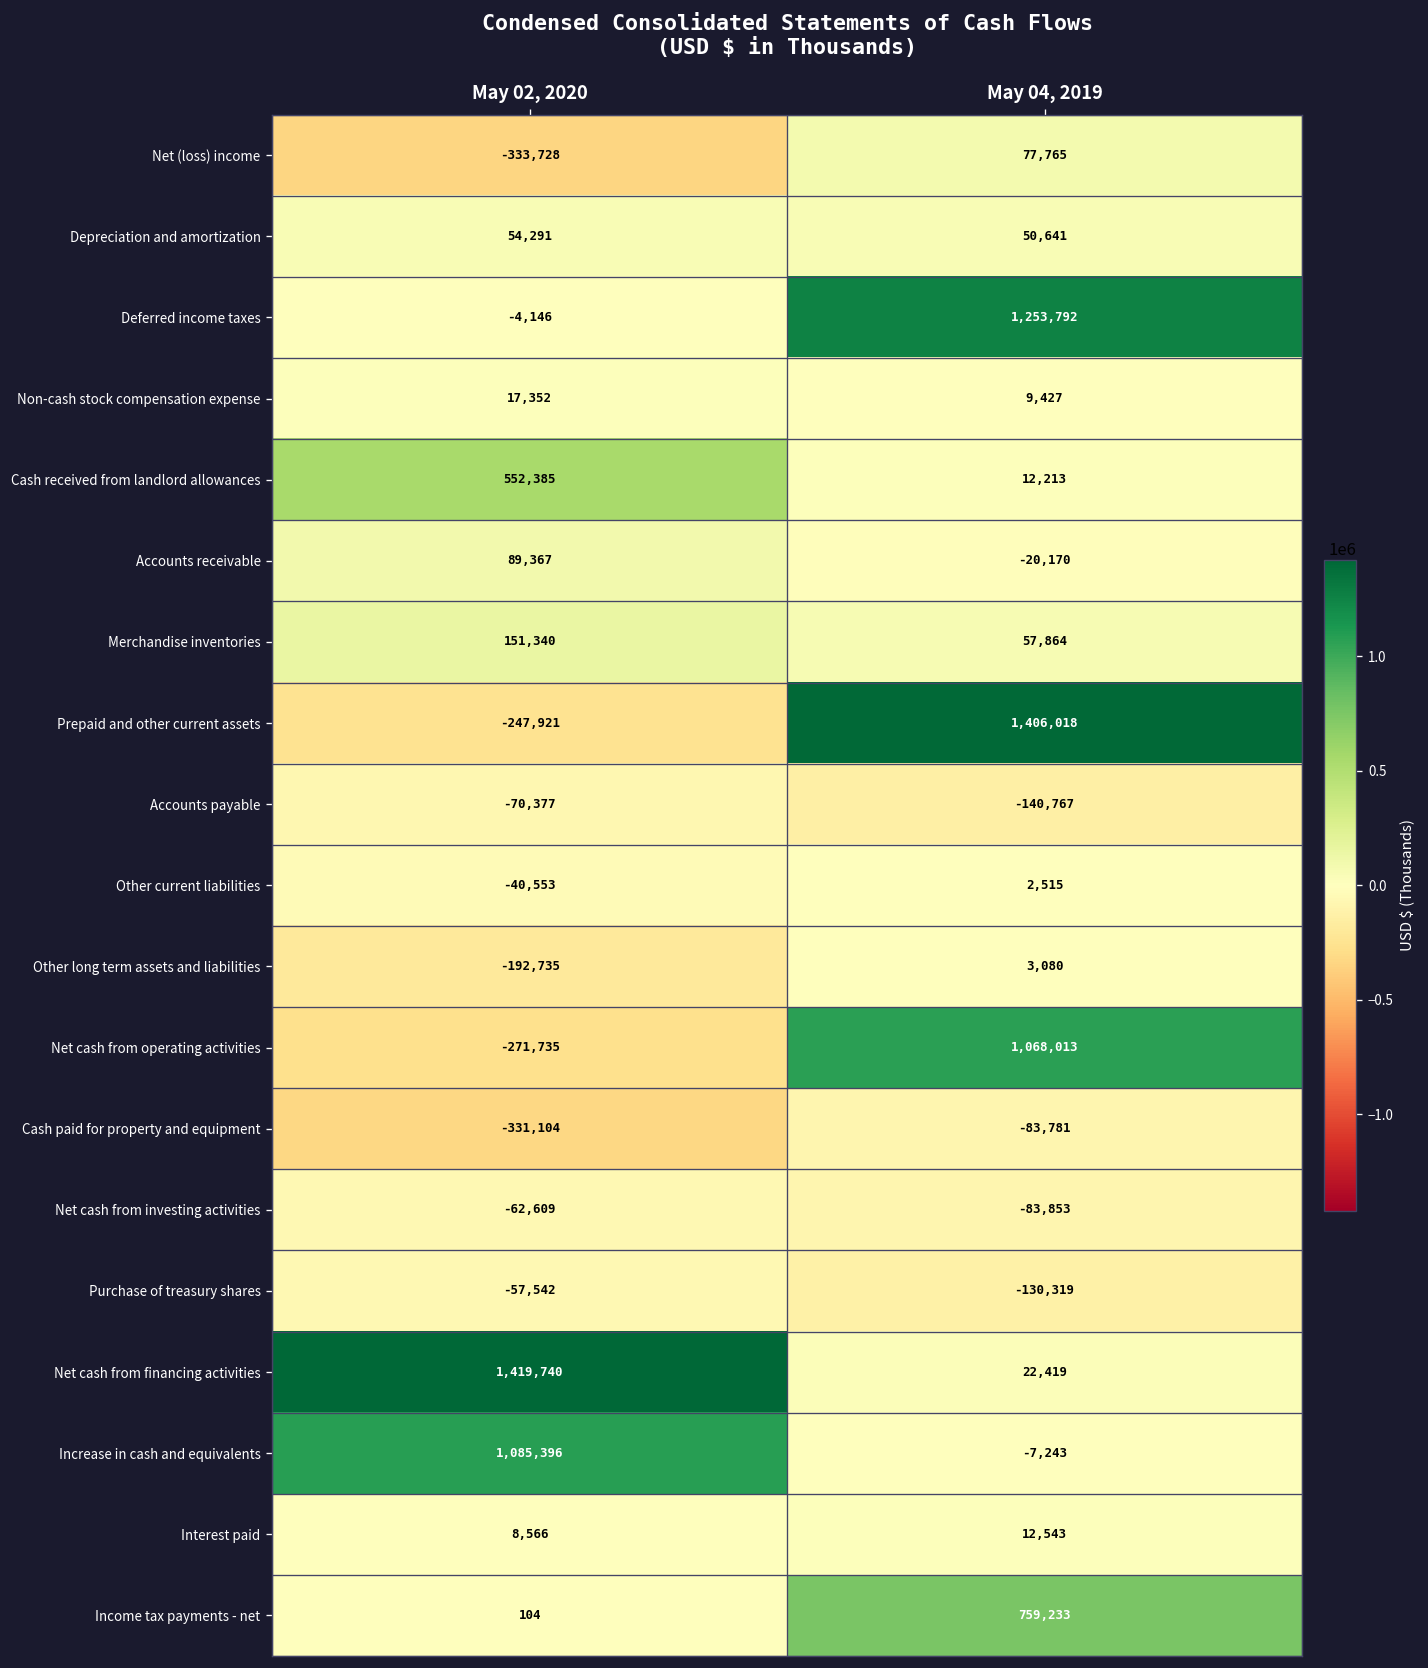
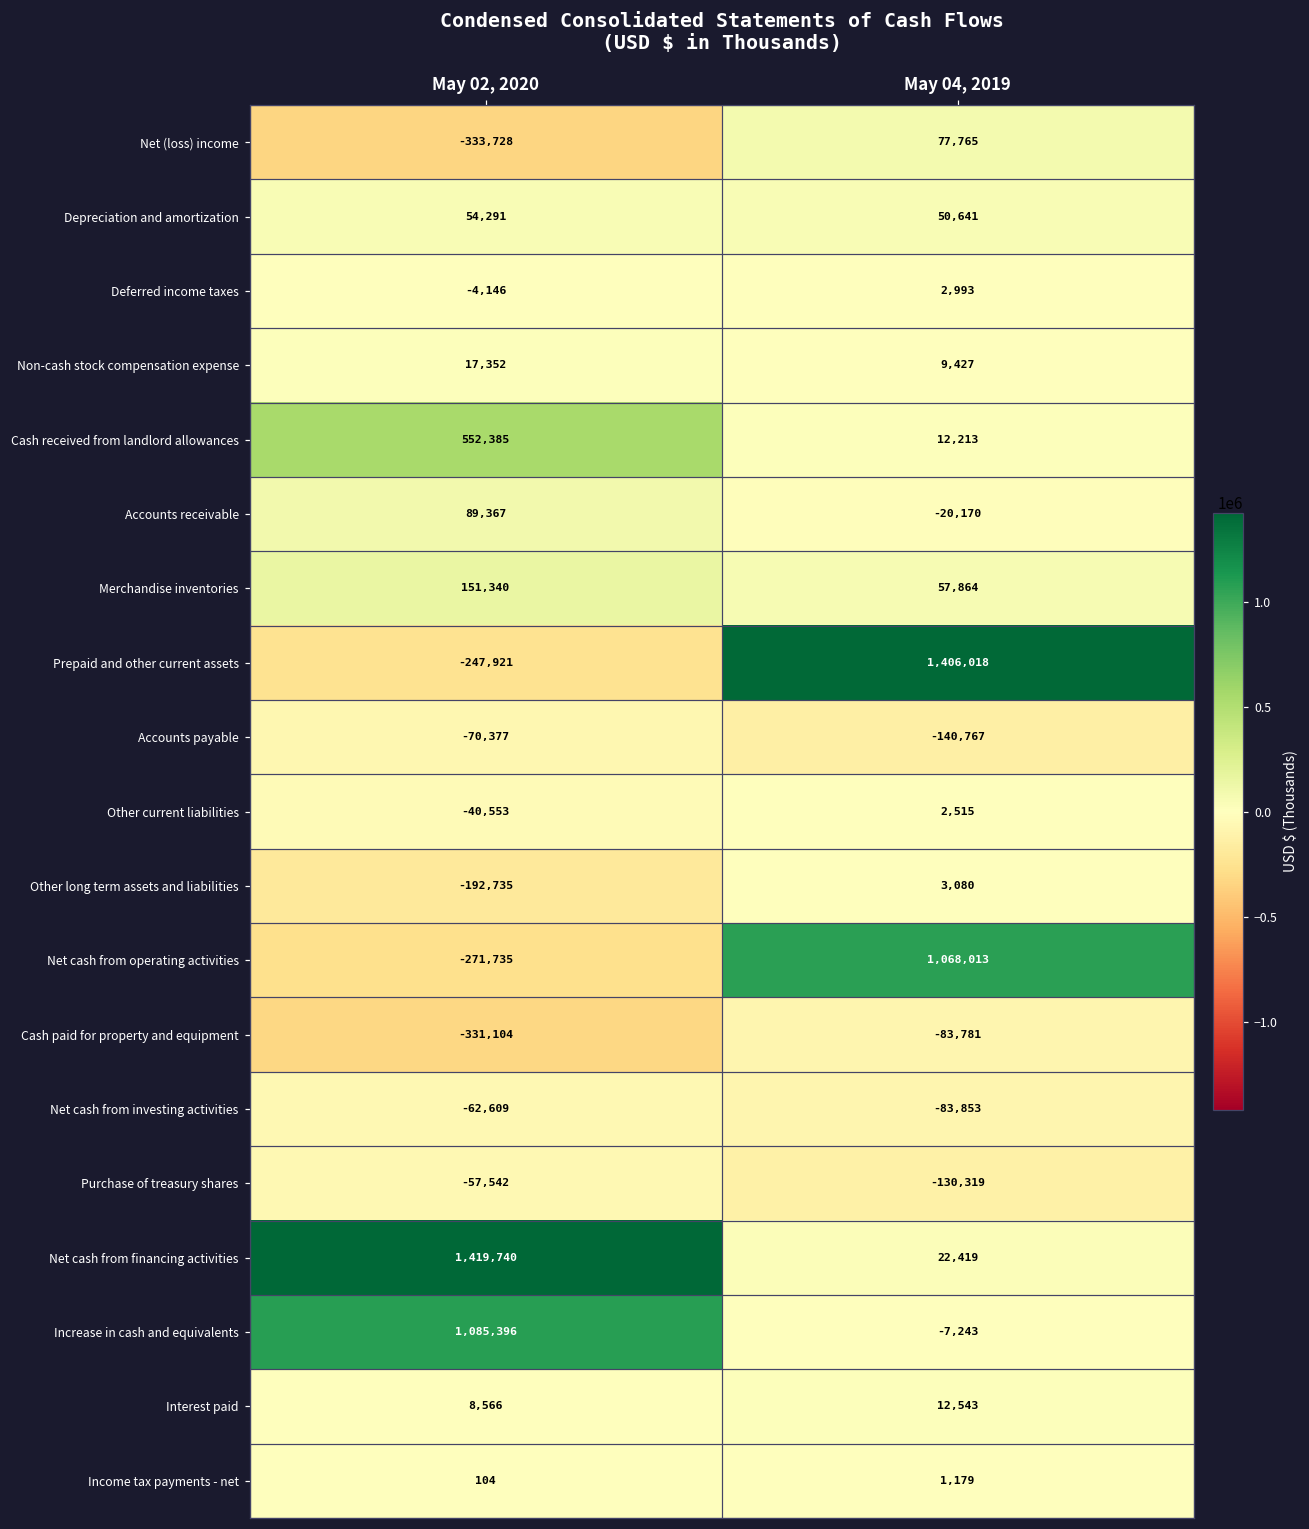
Deferred income taxes, May 04, 2019: 1,253,792 -> 2,993
Income tax payments - net, May 04, 2019: 759,233 -> 1,179
